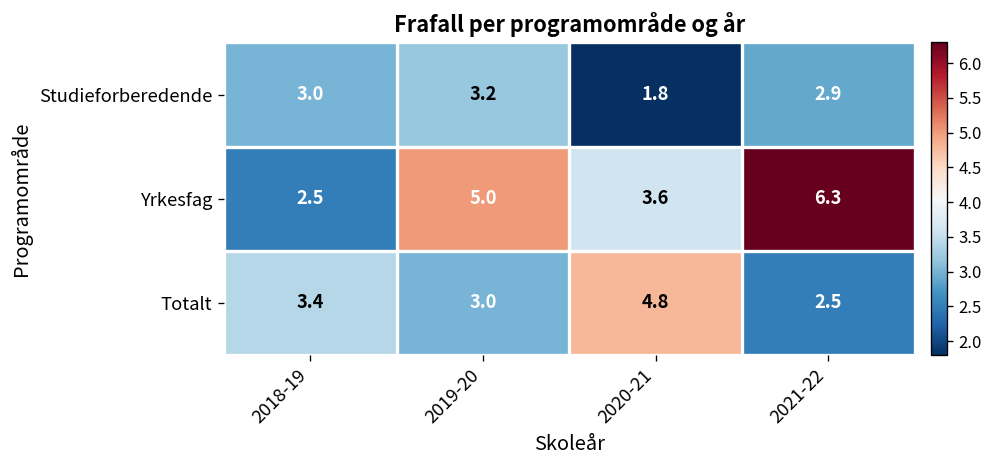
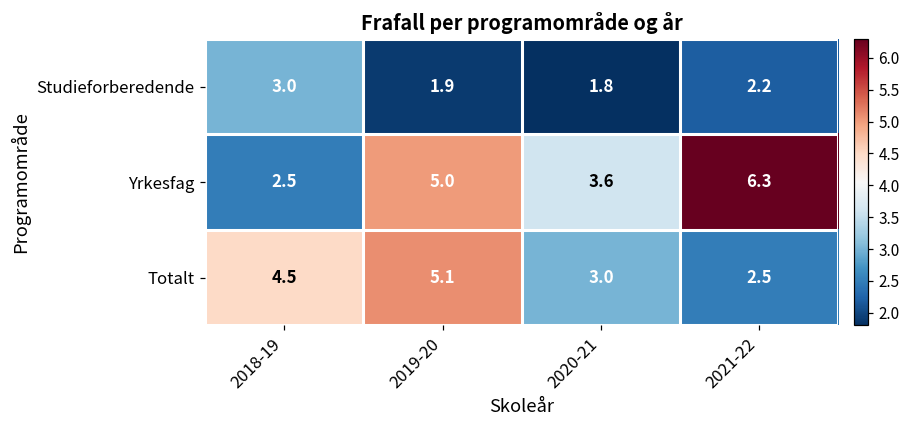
Studieforberedende, 2019-20: 3.2 -> 1.9
Studieforberedende, 2021-22: 2.9 -> 2.2
Totalt, 2018-19: 3.4 -> 4.5
Totalt, 2019-20: 3.0 -> 5.1
Totalt, 2020-21: 4.8 -> 3.0
